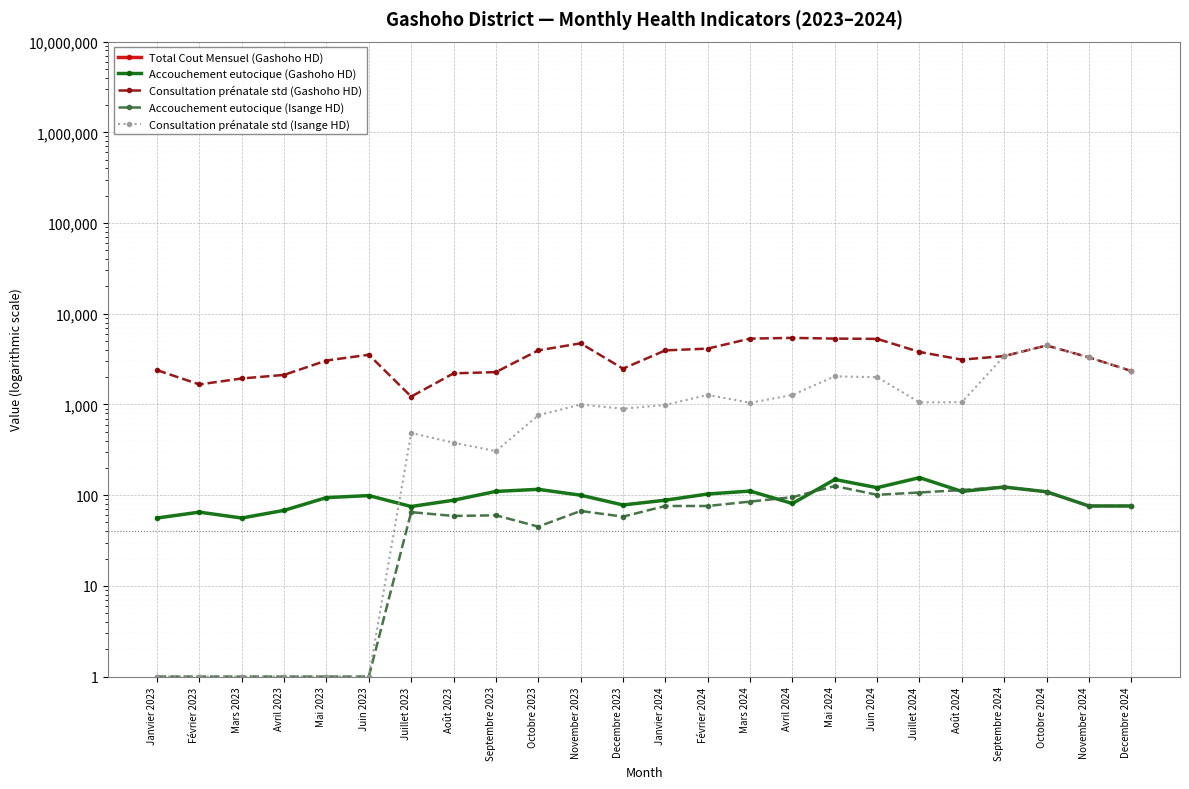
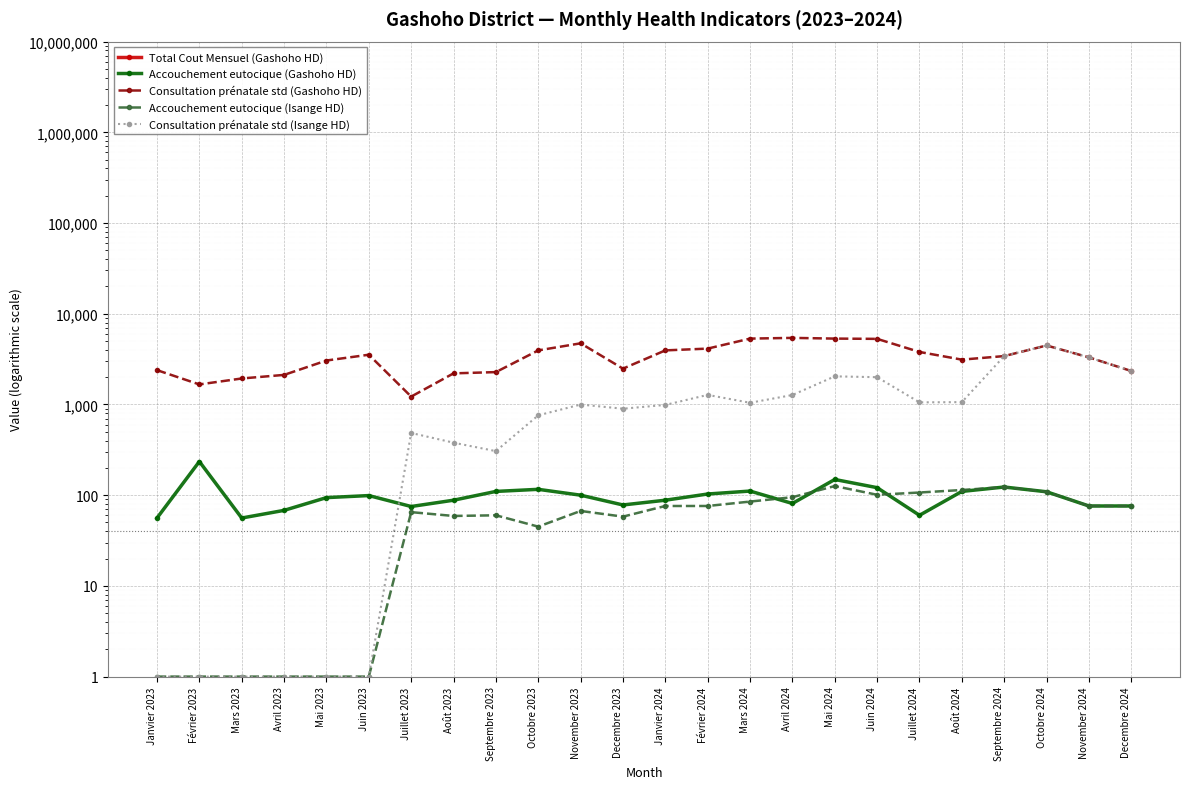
Accouchement eutocique (Gashoho HD), Février 2023: 70 -> 240
Accouchement eutocique (Gashoho HD), Juillet 2024: 160 -> 60
